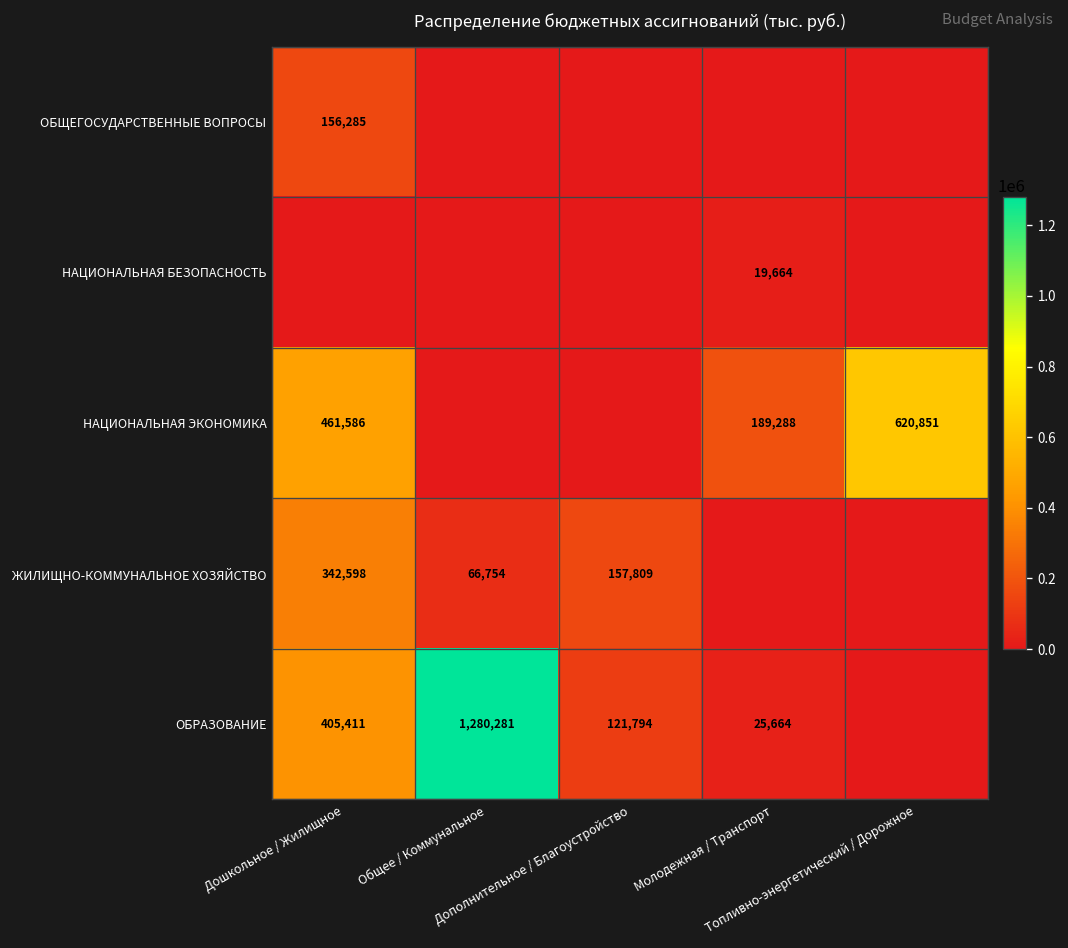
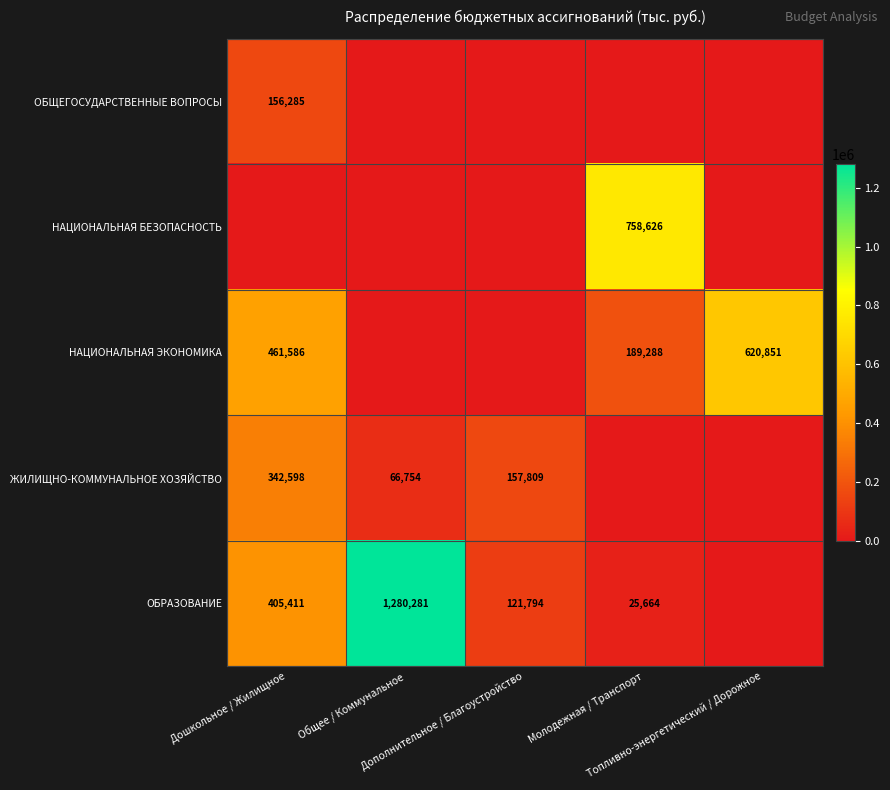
НАЦИОНАЛЬНАЯ БЕЗОПАСНОСТЬ, Молодежная / Транспорт: 19,664 -> 758,626
